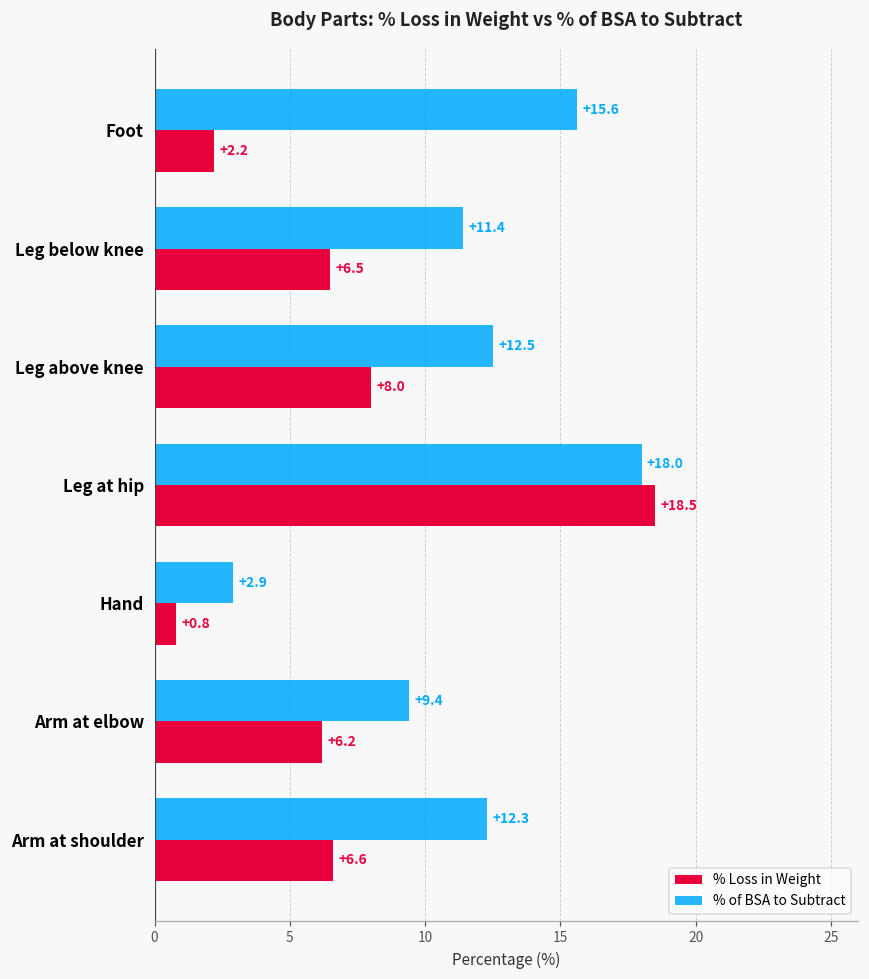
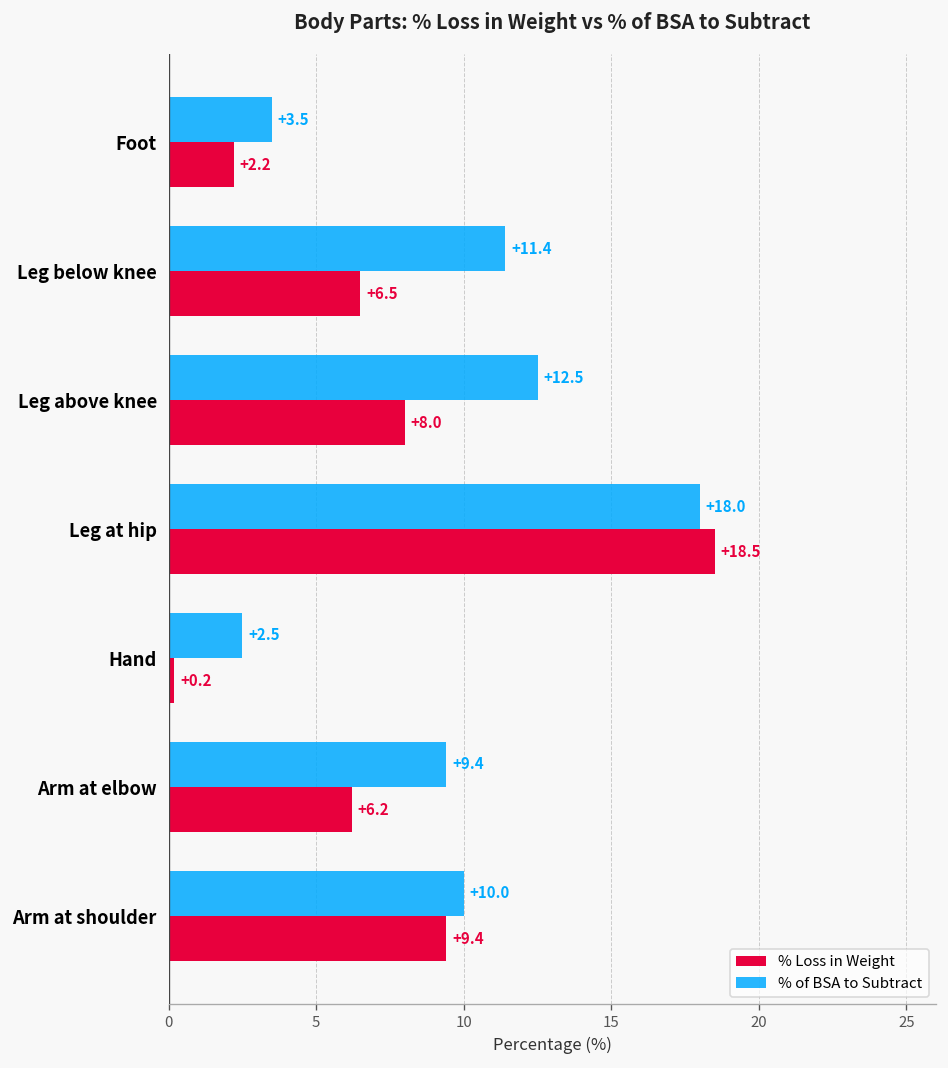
% of BSA to Subtract, Foot: +15.6 -> +3.5
% of BSA to Subtract, Hand: +2.9 -> +2.5
% Loss in Weight, Hand: +0.8 -> +0.2
% of BSA to Subtract, Arm at shoulder: +12.3 -> +10.0
% Loss in Weight, Arm at shoulder: +6.6 -> +9.4
